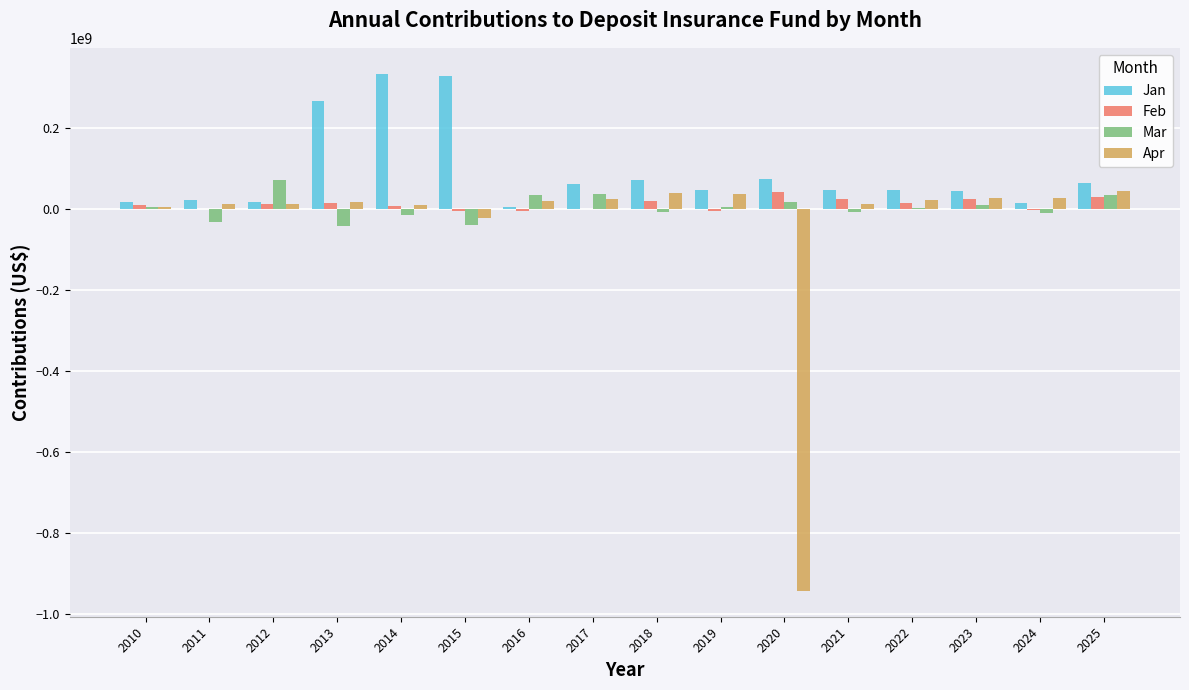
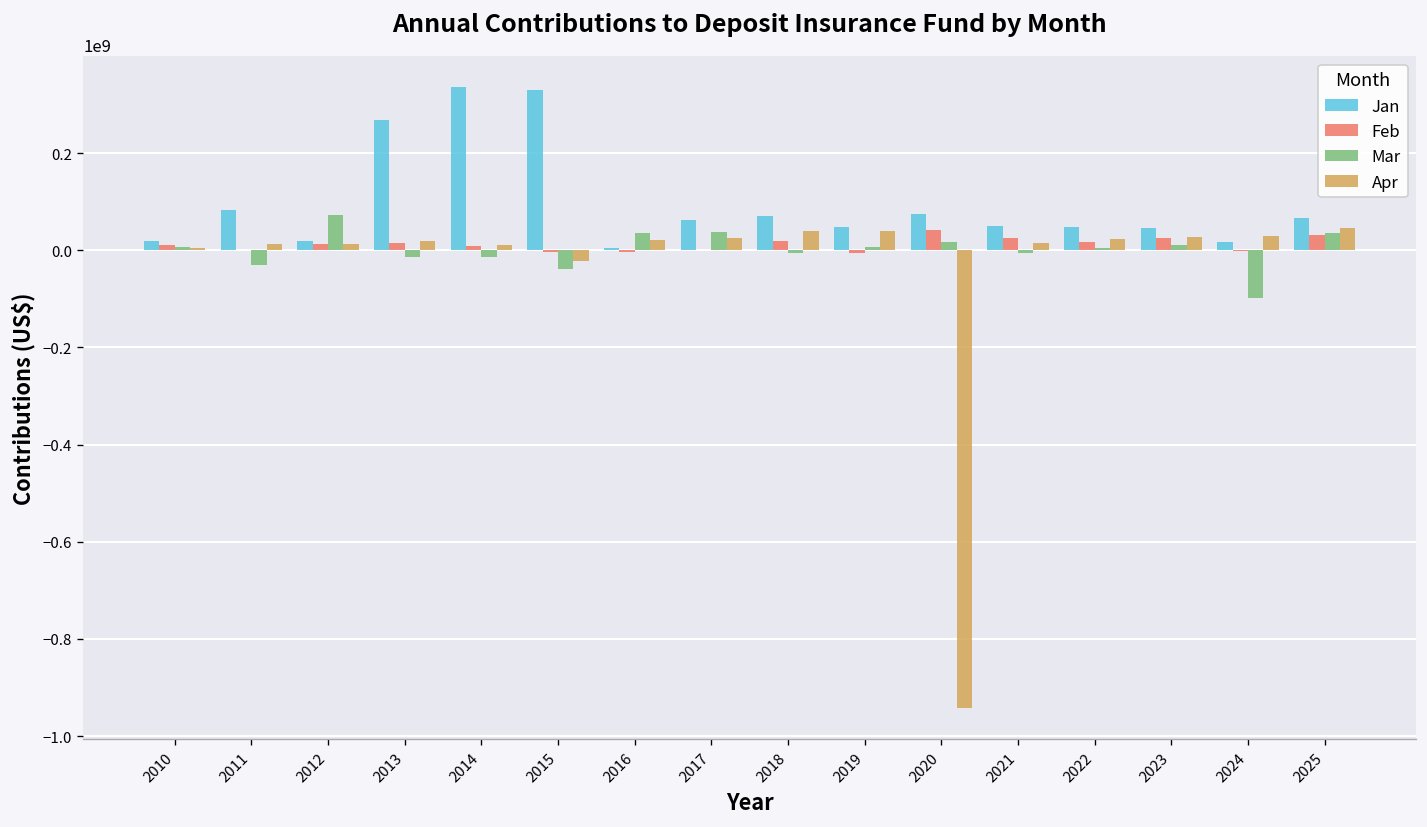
Jan, 2011: 20000000 -> 80000000
Mar, 2013: -40000000 -> -10000000
Mar, 2024: -10000000 -> -100000000
